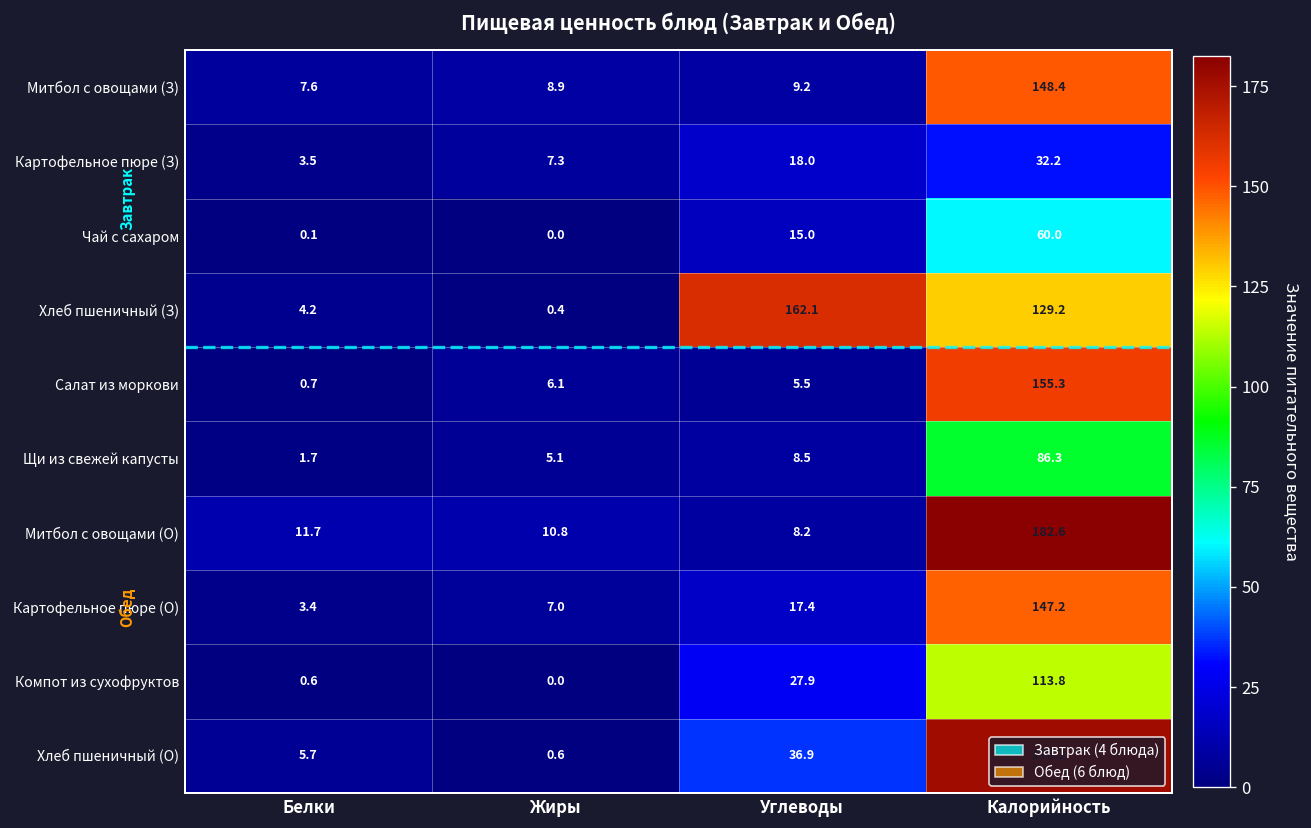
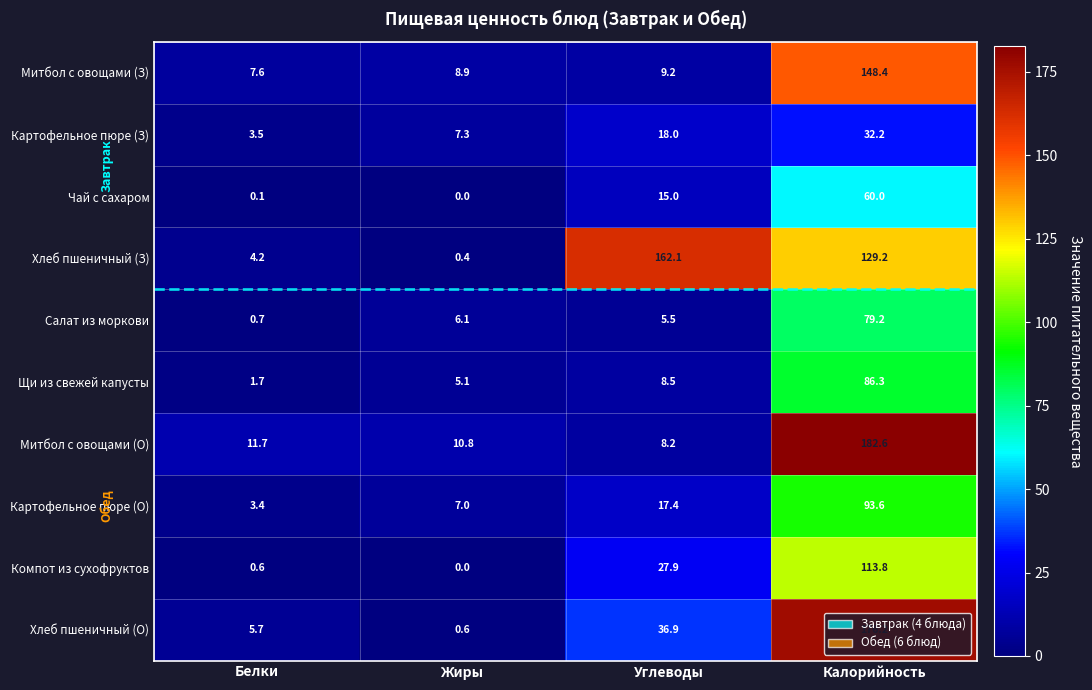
Салат из моркови, Калорийность: 155.3 -> 79.2
Картофельное пюре (О), Калорийность: 147.2 -> 93.6
